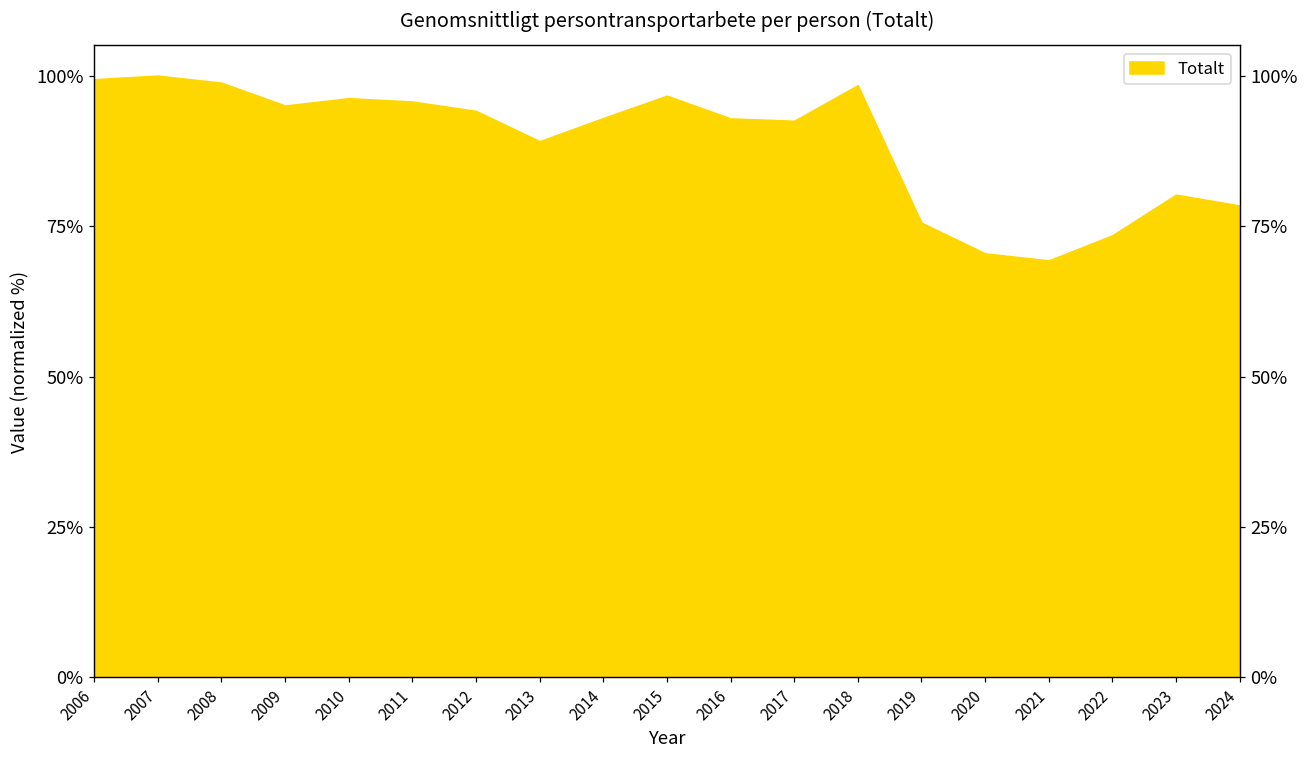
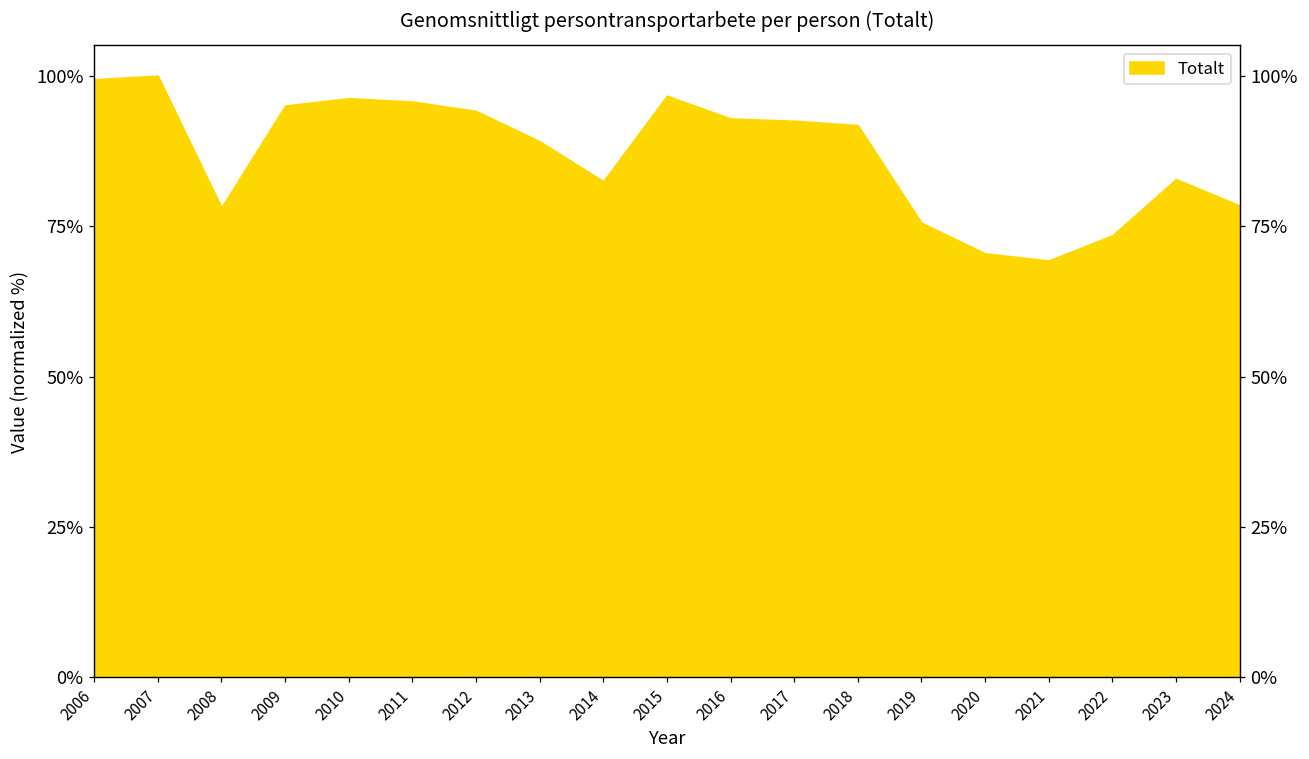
2008: 99% -> 78%
2014: 93% -> 82%
2018: 98% -> 92%
2023: 80% -> 83%
